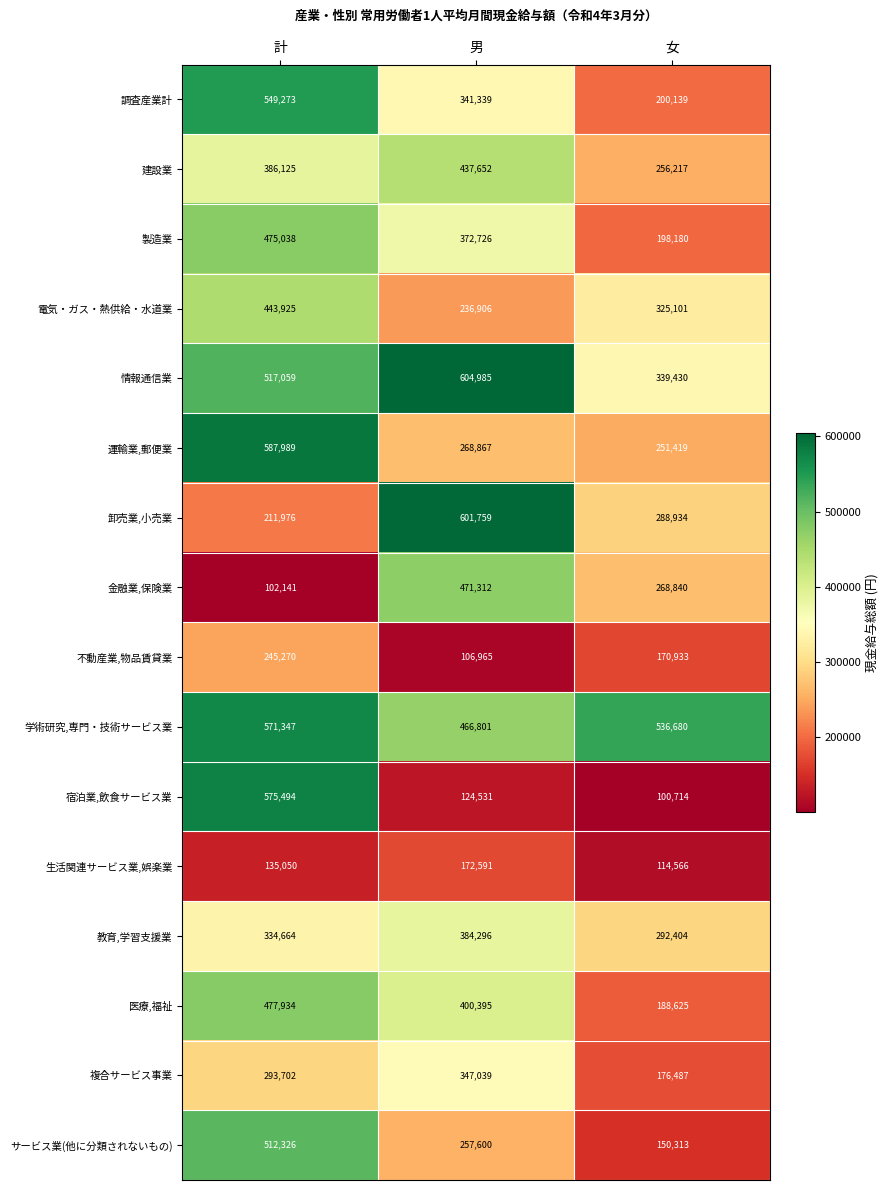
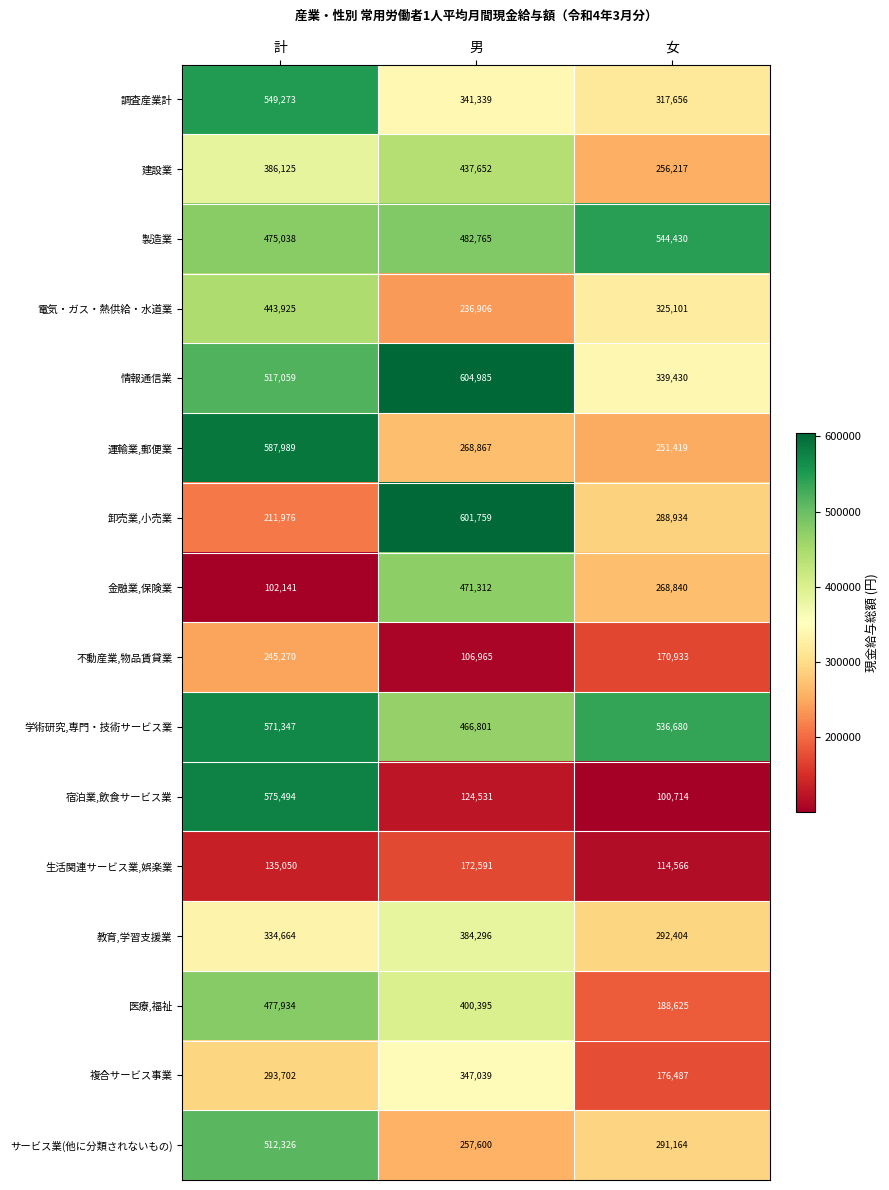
調査産業計, 女: 200,139 -> 317,656
製造業, 男: 372,726 -> 482,765
製造業, 女: 198,180 -> 544,430
サービス業(他に分類されないもの), 女: 150,313 -> 291,164
